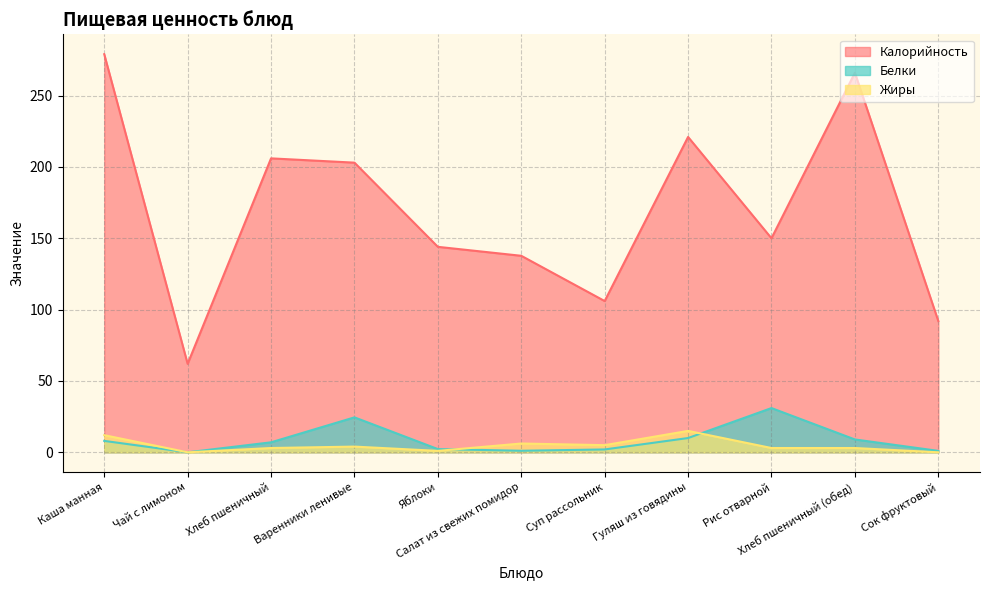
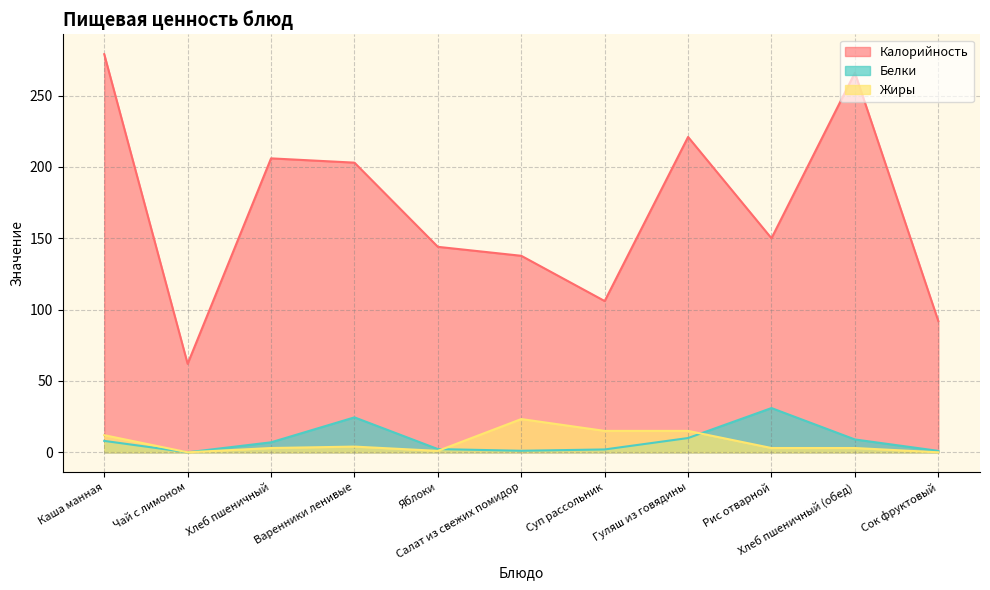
Жиры, Салат из свежих помидор: 6 -> 23
Жиры, Суп рассольник: 5 -> 15
